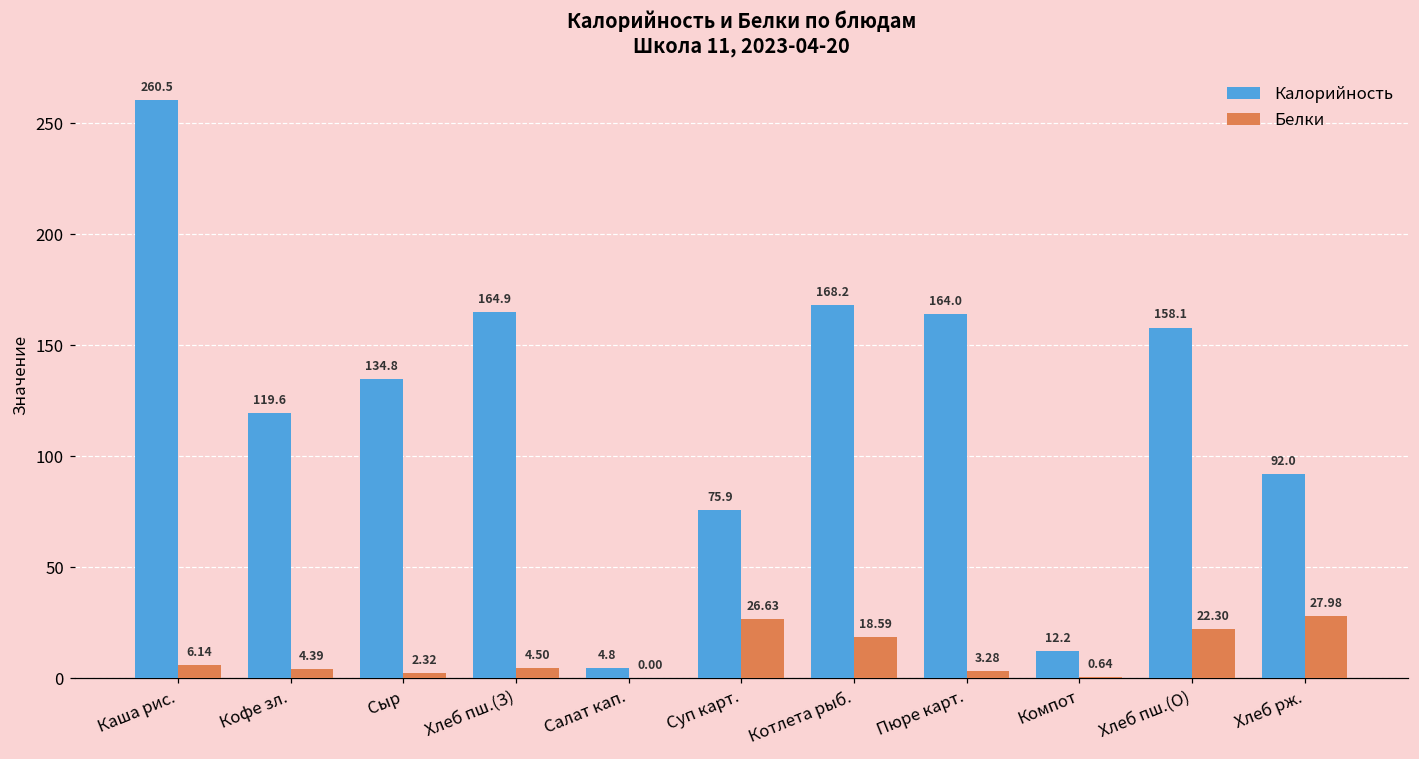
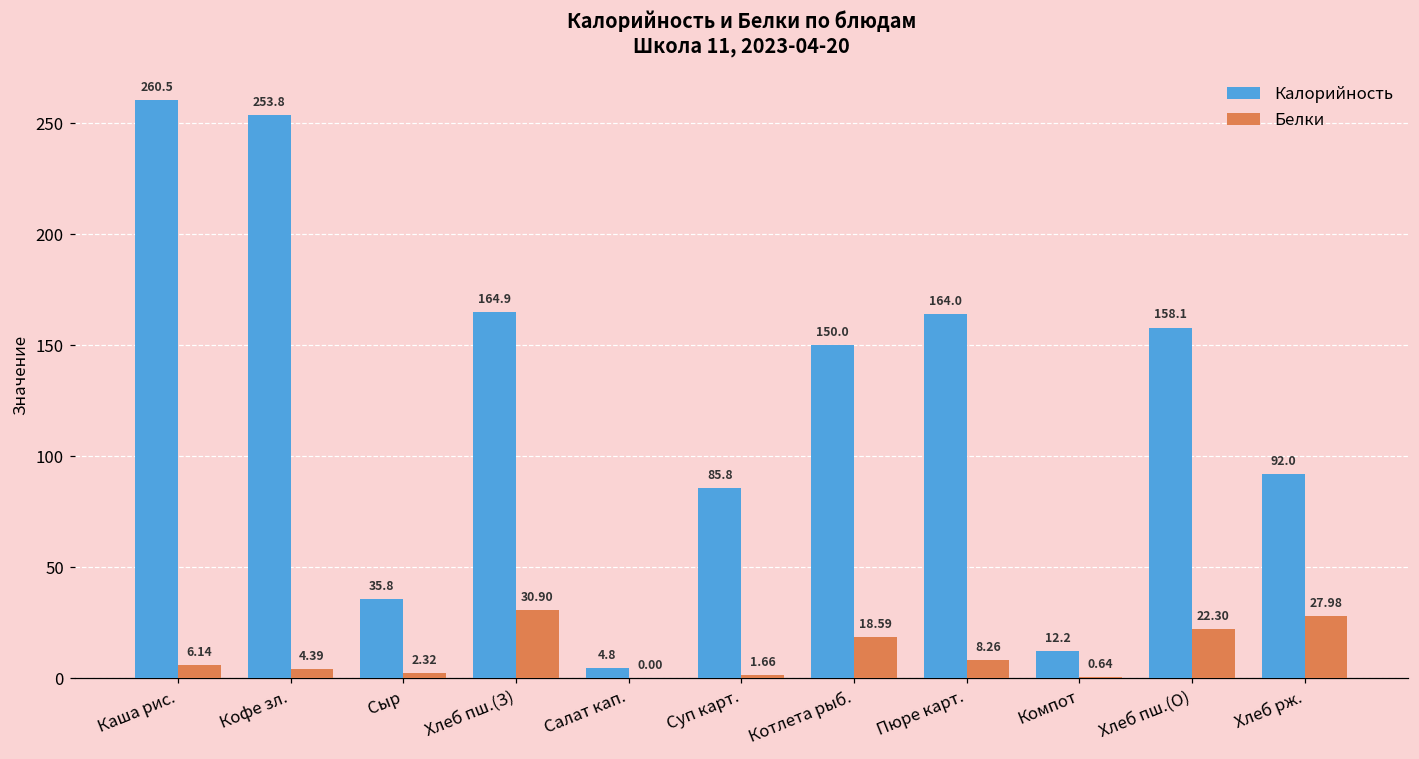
Калорийность, Кофе зл.: 119.6 -> 253.8
Калорийность, Сыр: 134.8 -> 35.8
Белки, Хлеб пш.(З): 4.50 -> 30.90
Калорийность, Суп карт.: 75.9 -> 85.8
Белки, Суп карт.: 26.63 -> 1.66
Калорийность, Котлета рыб.: 168.2 -> 150.0
Белки, Пюре карт.: 3.28 -> 8.26
